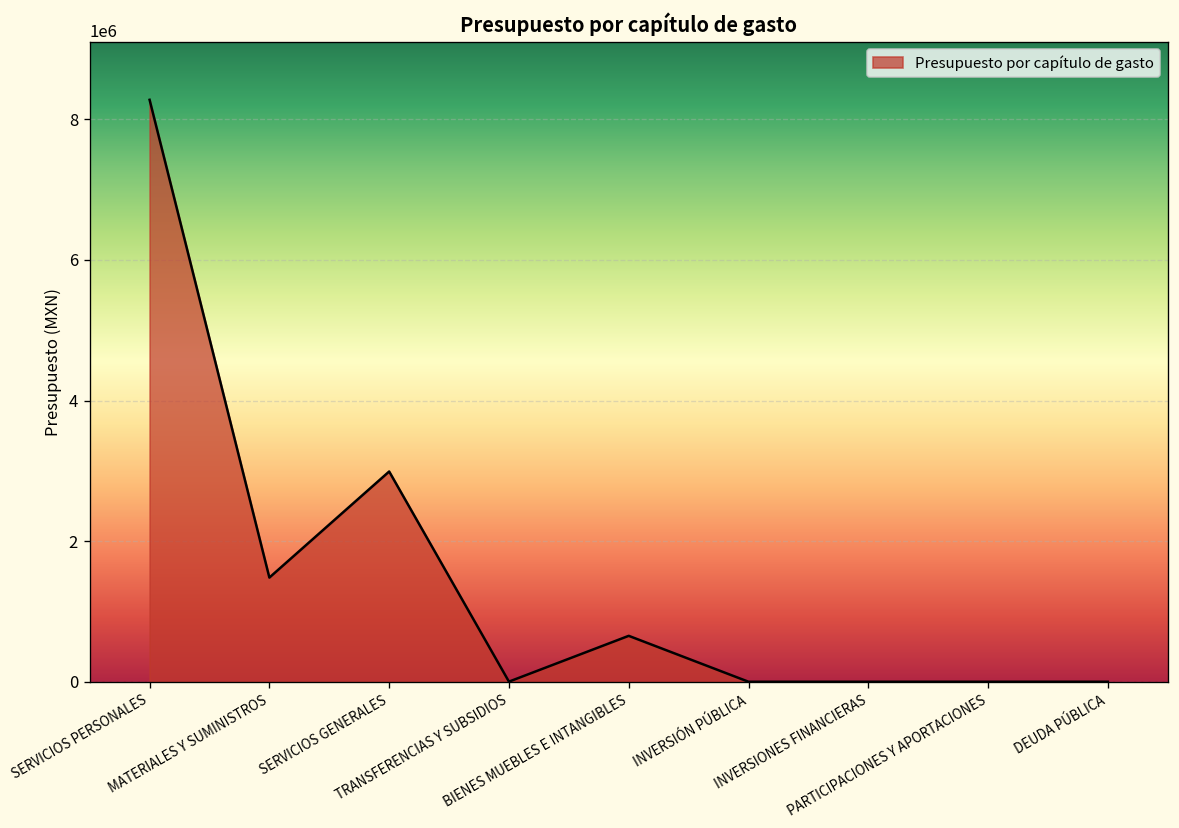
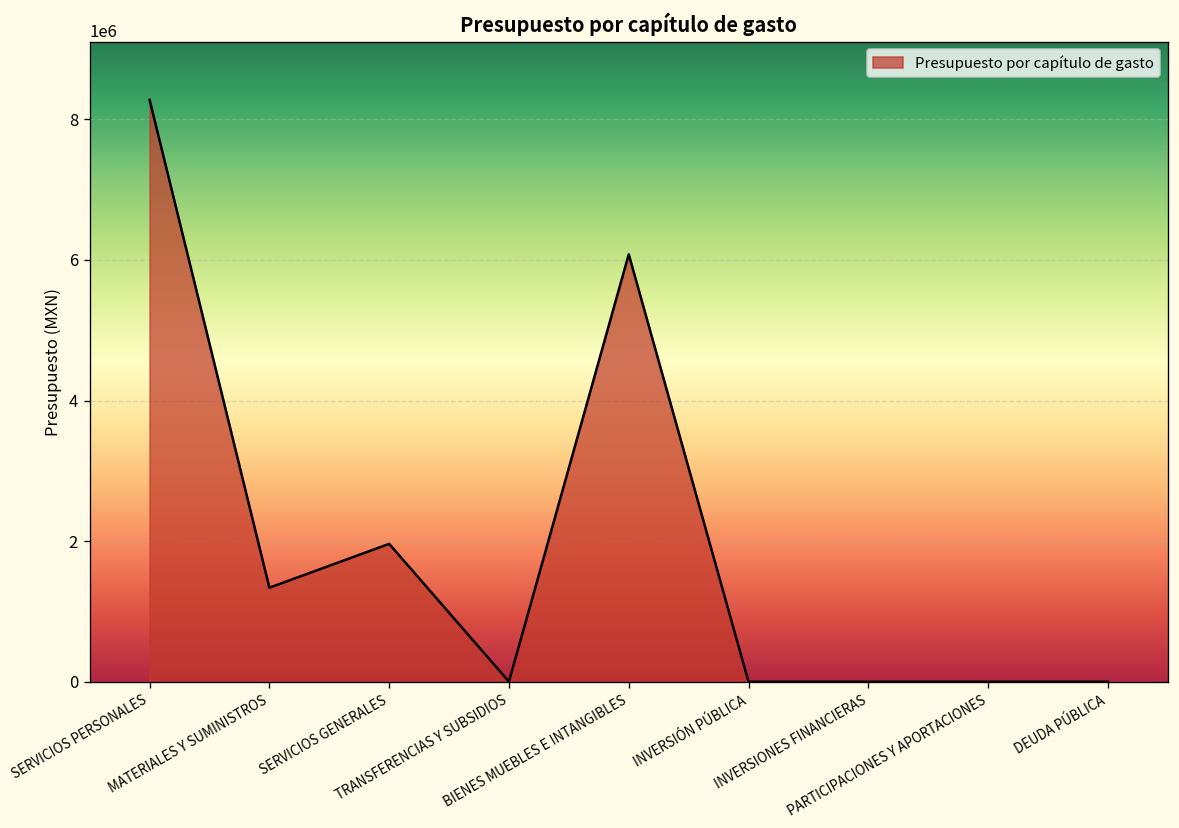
MATERIALES Y SUMINISTROS: 1500000 -> 1300000
SERVICIOS GENERALES: 3000000 -> 2000000
BIENES MUEBLES E INTANGIBLES: 700000 -> 6100000
